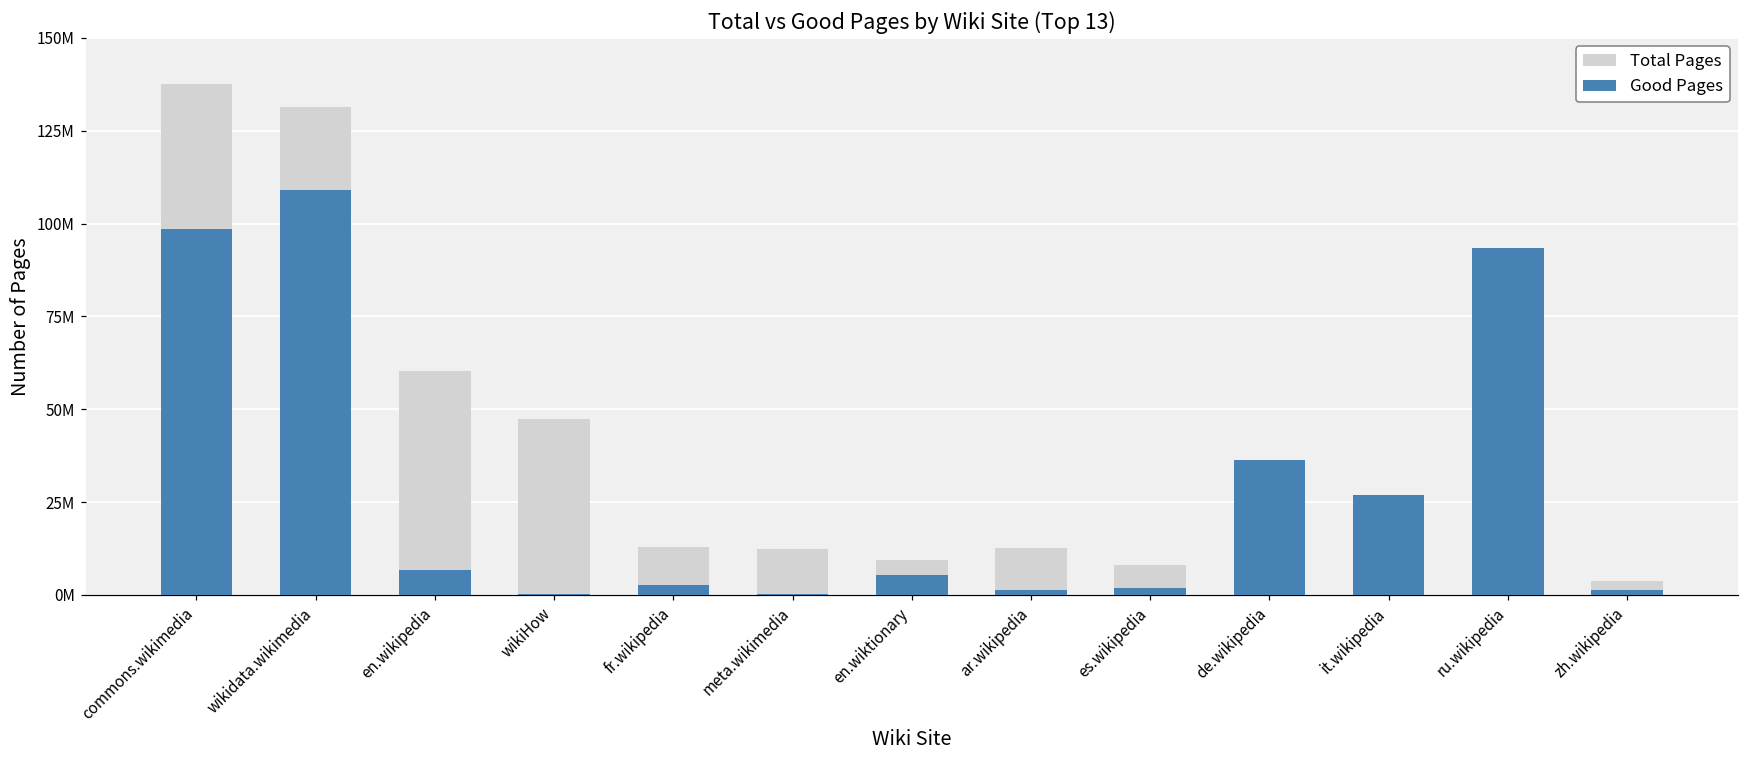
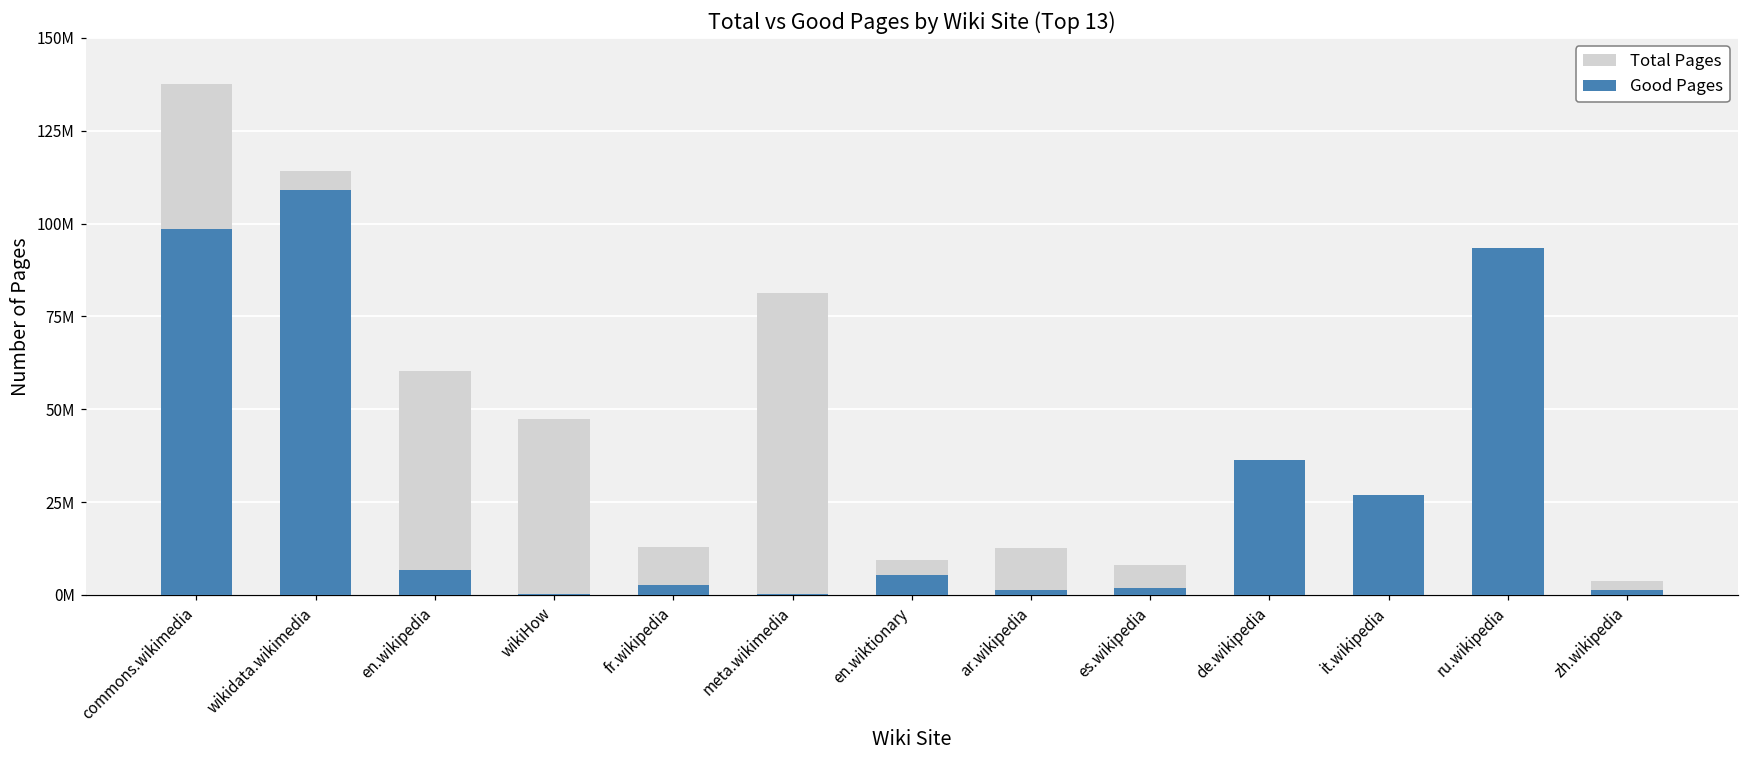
Total Pages, wikidata.wikimedia: 131000000 -> 114000000
Total Pages, meta.wikimedia: 12000000 -> 81000000
